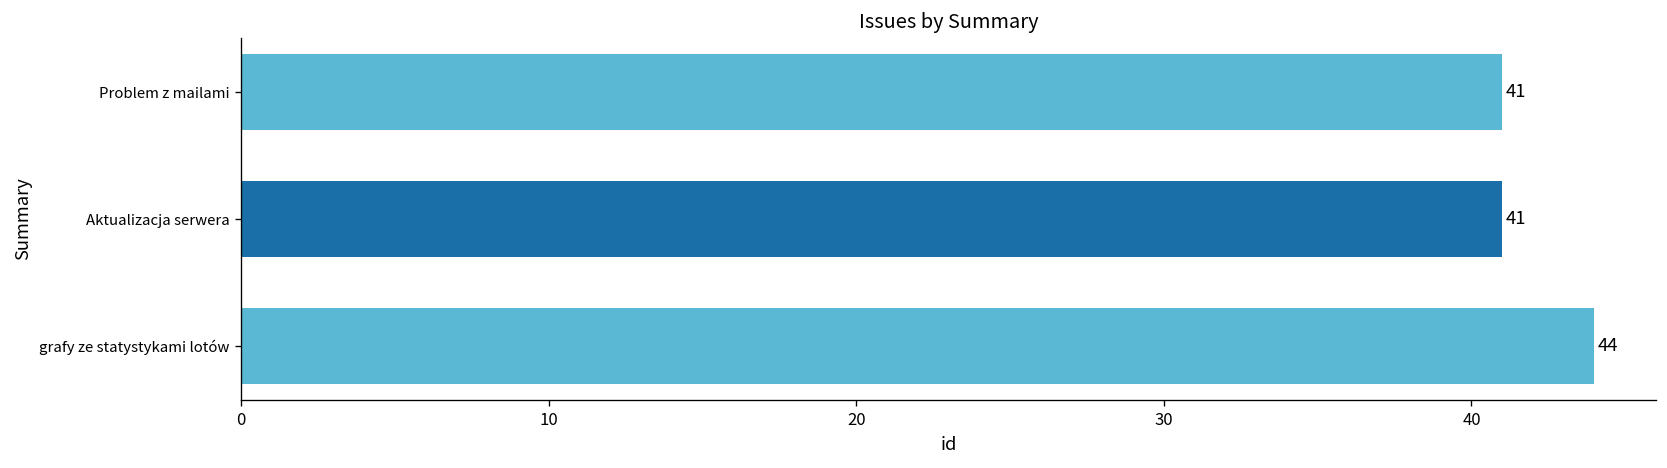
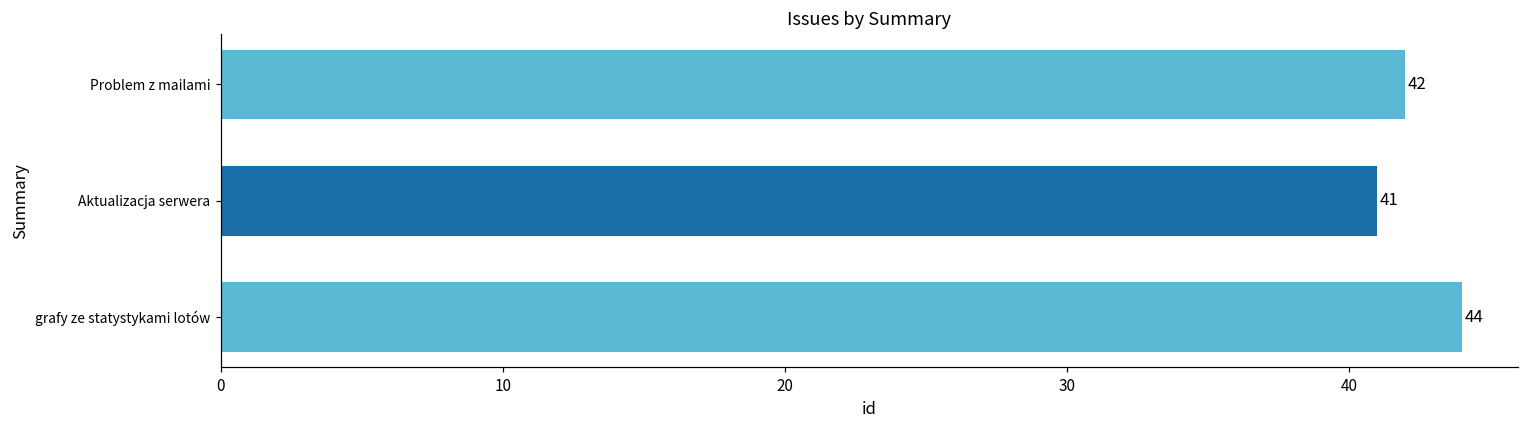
Problem z mailami: 41 -> 42
